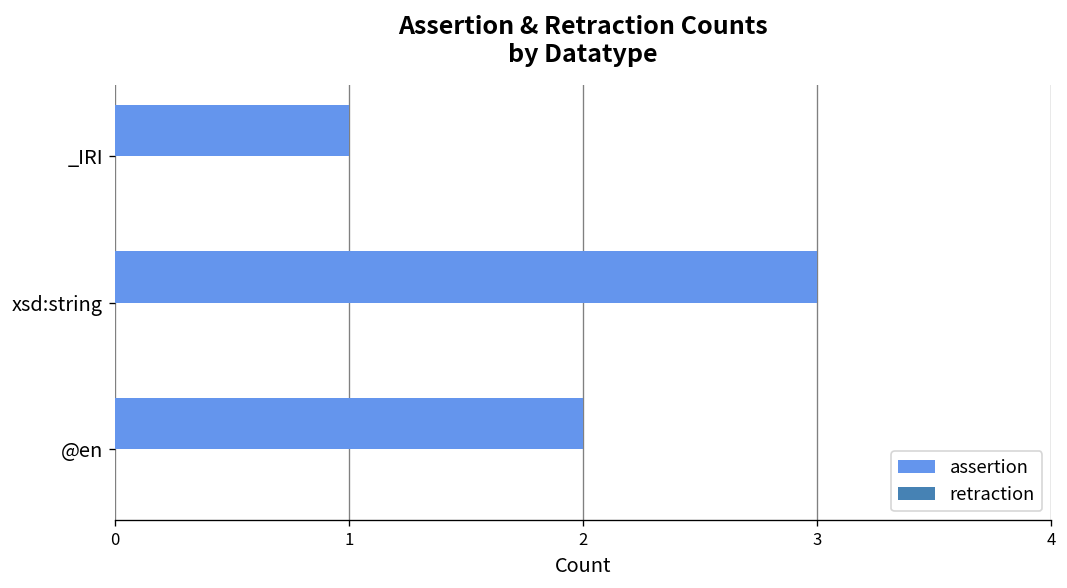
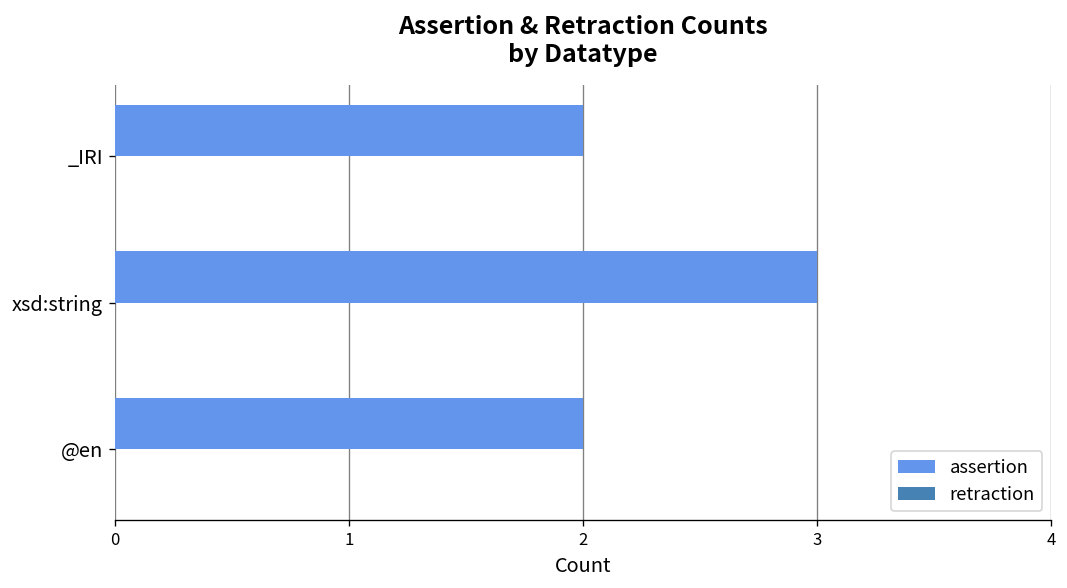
assertion, _IRI: 1 -> 2
